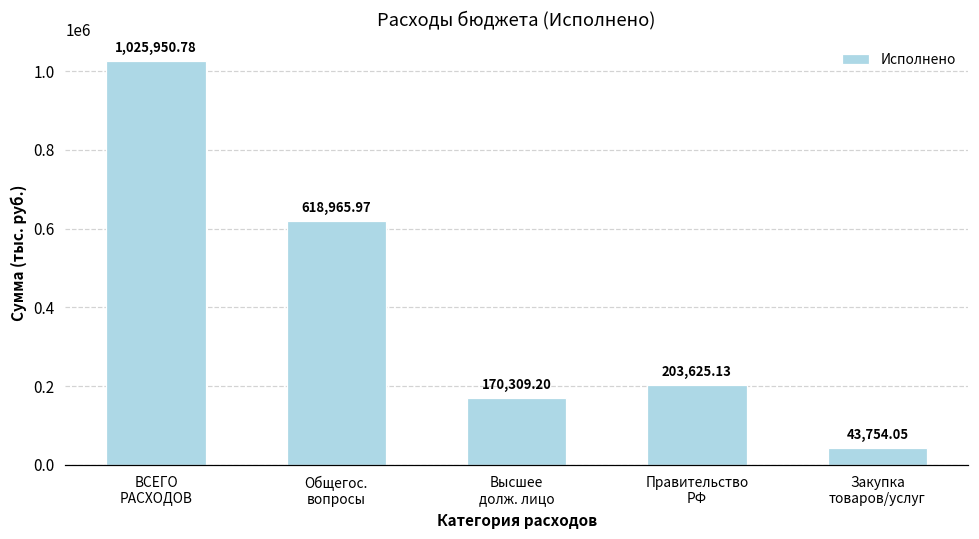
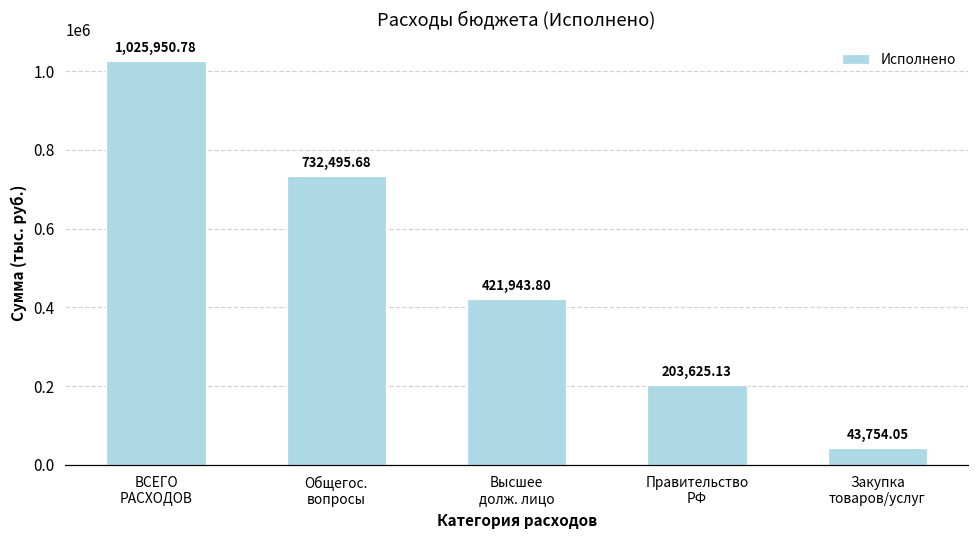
Общегос. вопросы: 618,965.97 -> 732,495.68
Высшее долж. лицо: 170,309.20 -> 421,943.80
